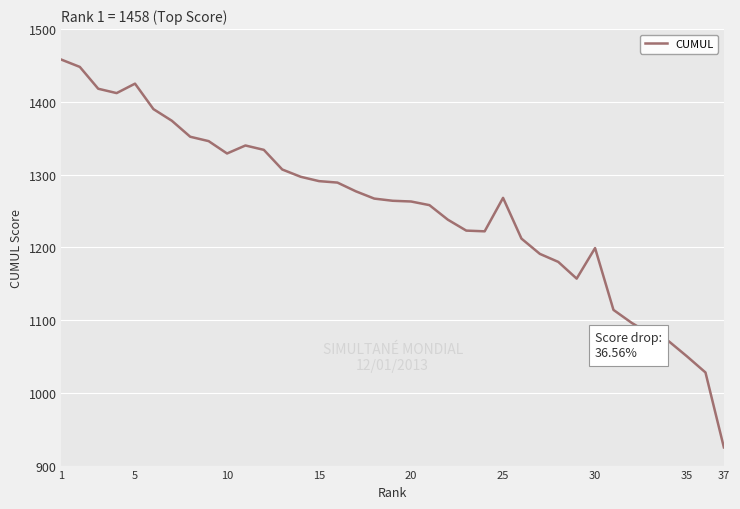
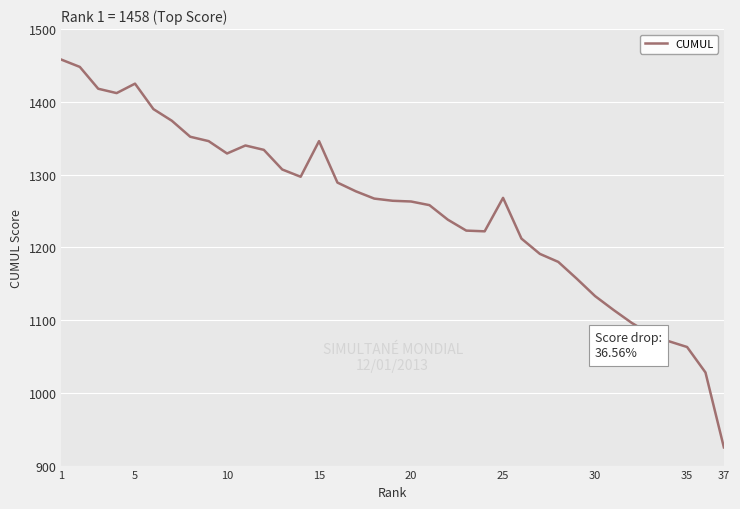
15: 1290 -> 1350
30: 1200 -> 1130
35: 1050 -> 1060
